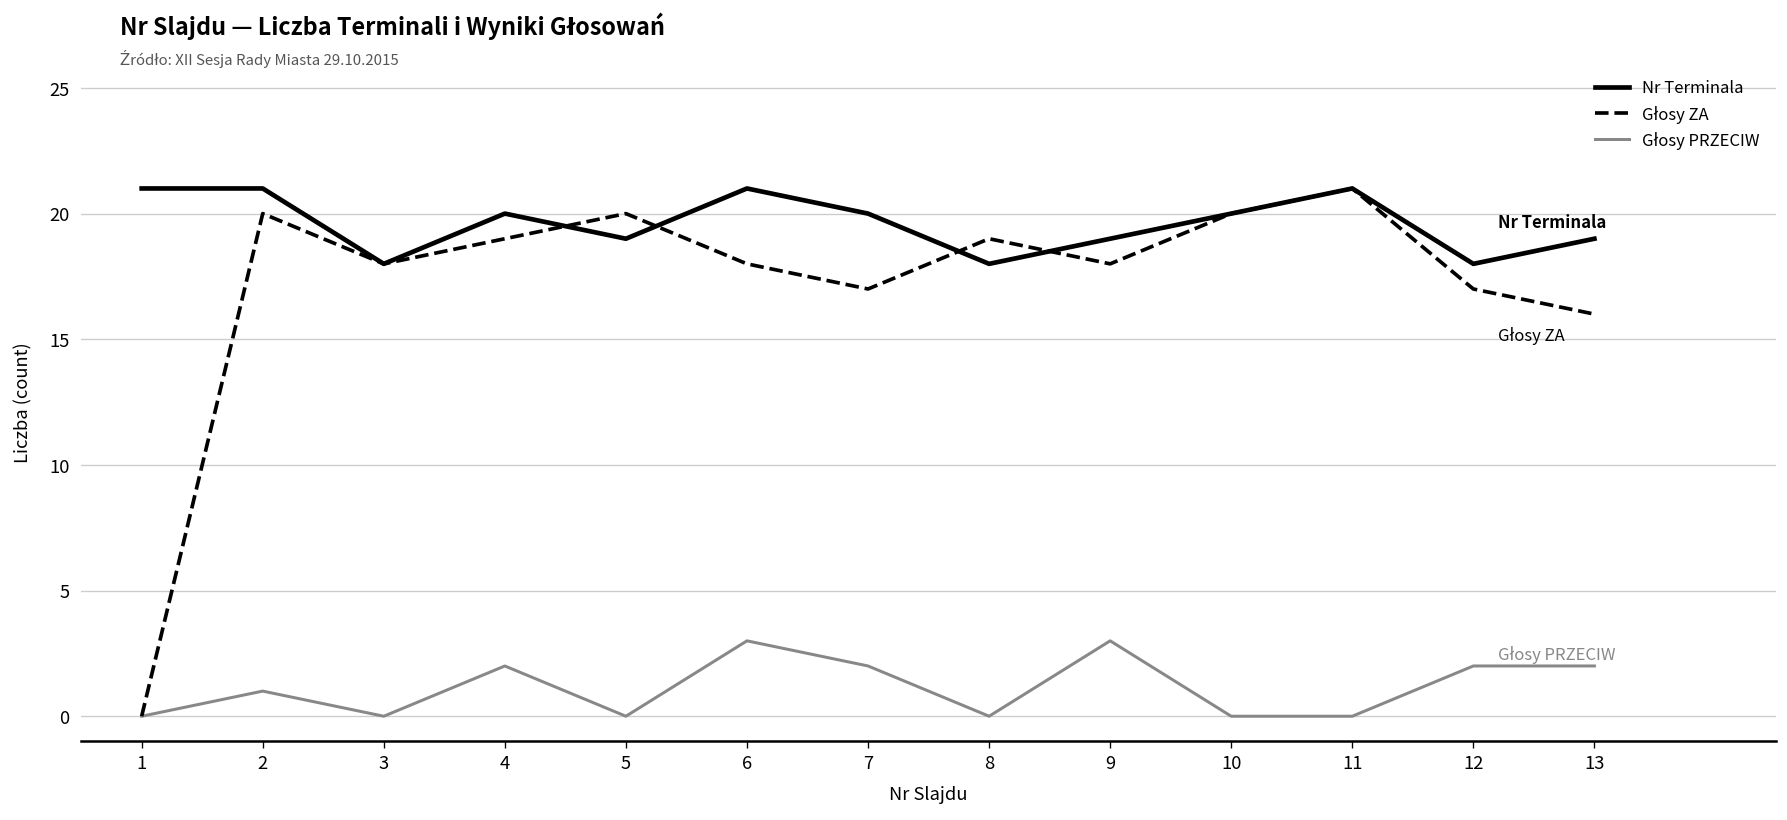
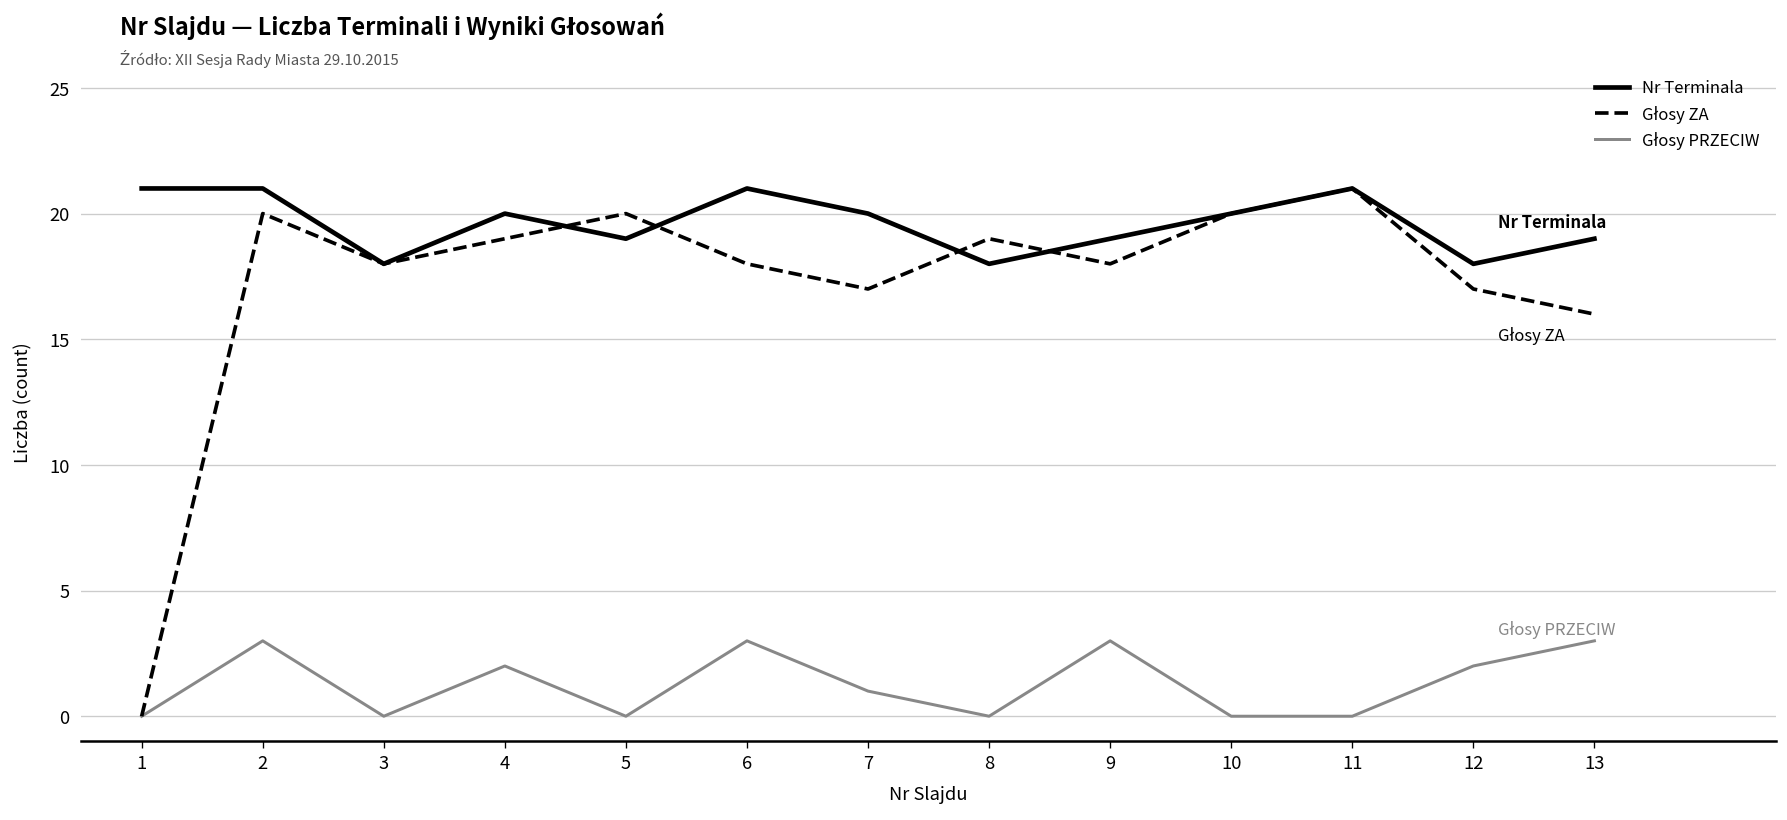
Głosy PRZECIW, 2: 1 -> 3
Głosy PRZECIW, 7: 2 -> 1
Głosy PRZECIW, 13: 2 -> 3
